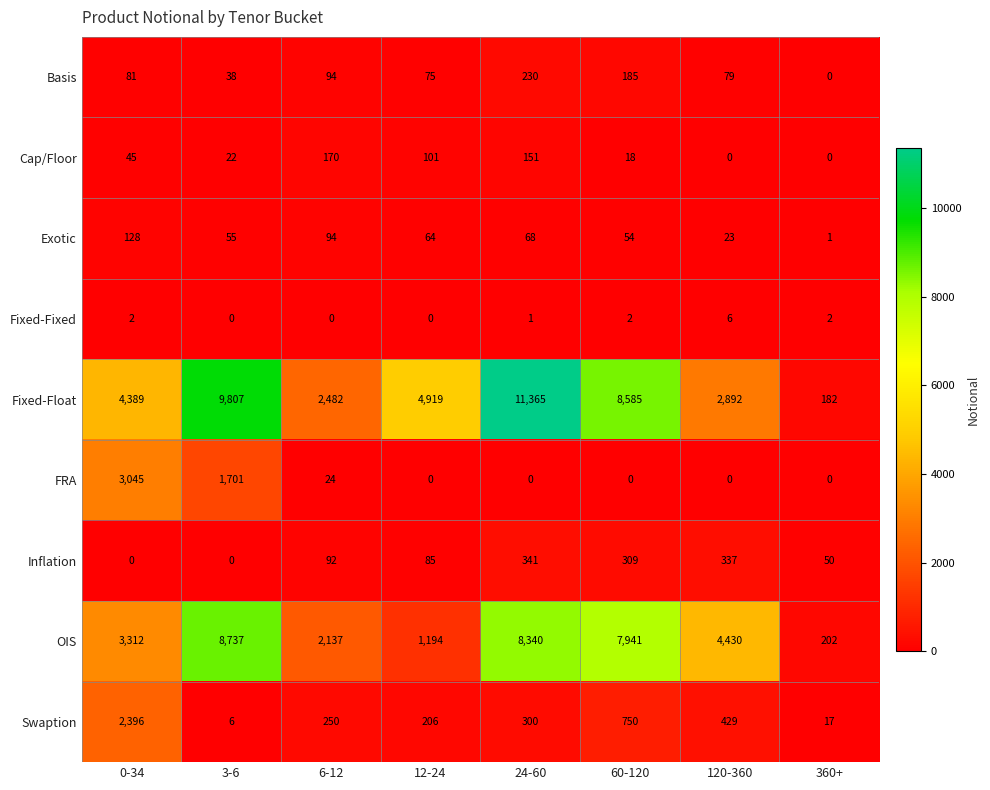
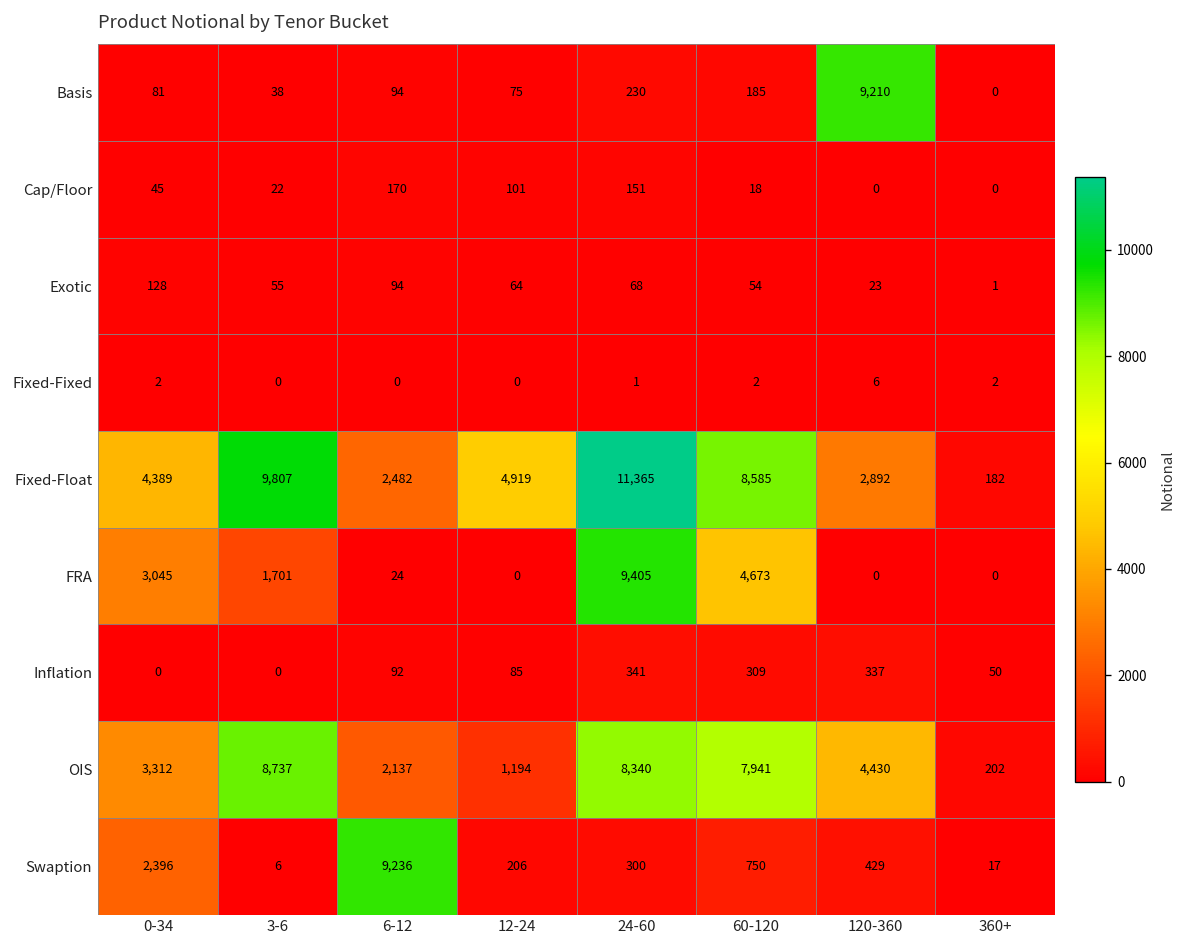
Basis, 120-360: 79 -> 9,210
FRA, 24-60: 0 -> 9,405
FRA, 60-120: 0 -> 4,673
Swaption, 6-12: 250 -> 9,236
